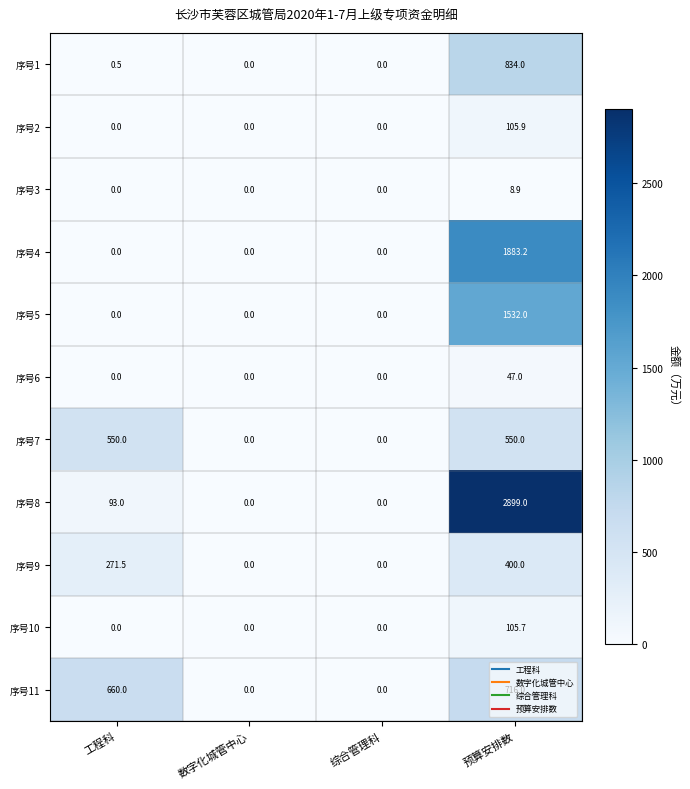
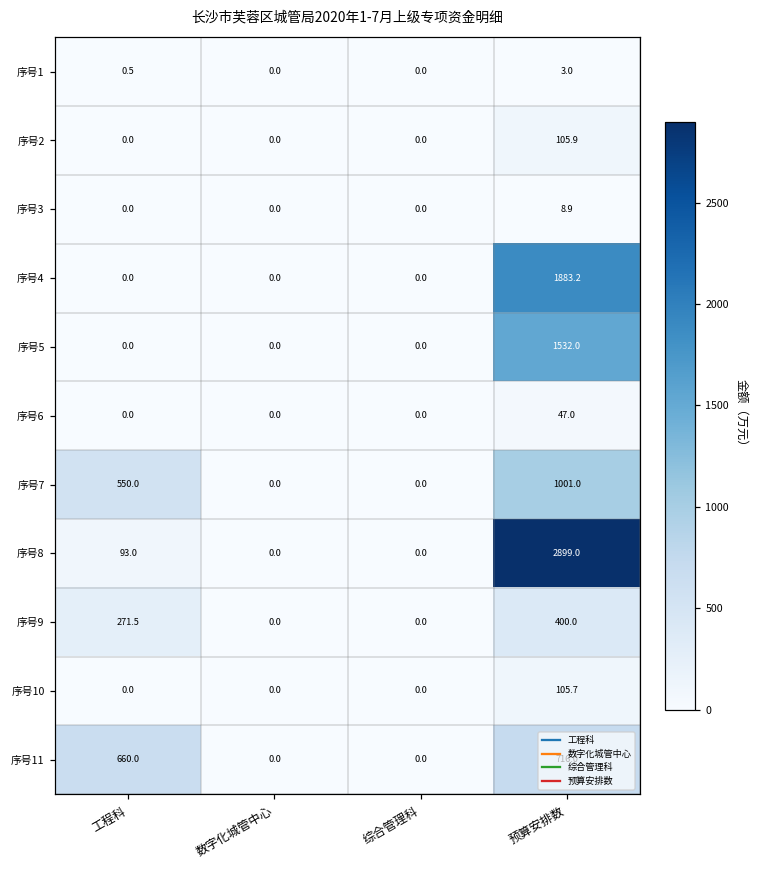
序号1, 预算安排数: 834.0 -> 3.0
序号7, 预算安排数: 550.0 -> 1001.0
